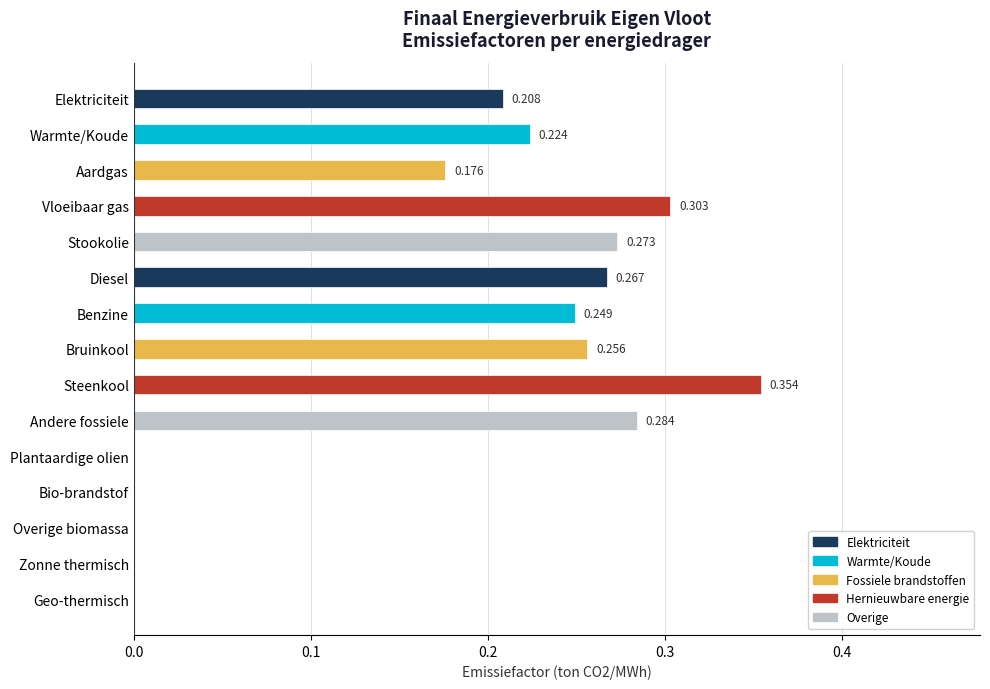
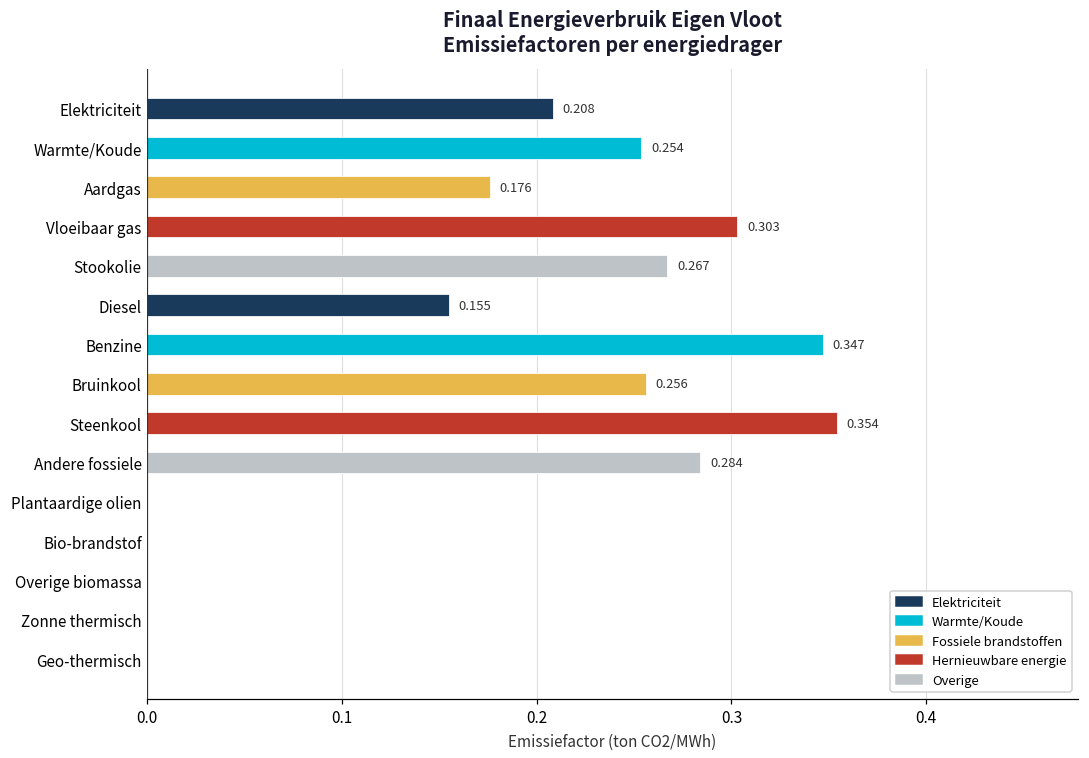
Warmte/Koude: 0.224 -> 0.254
Stookolie: 0.273 -> 0.267
Diesel: 0.267 -> 0.155
Benzine: 0.249 -> 0.347
